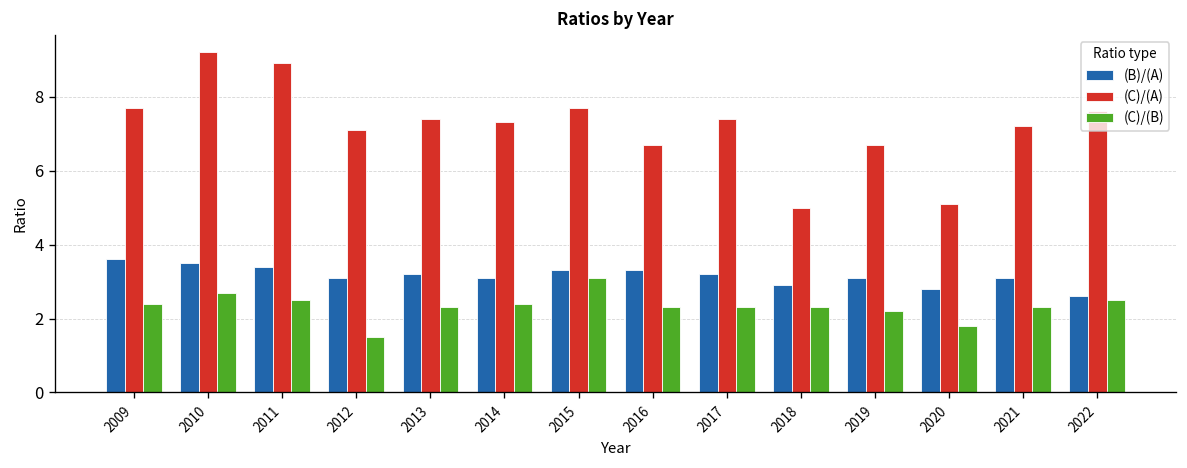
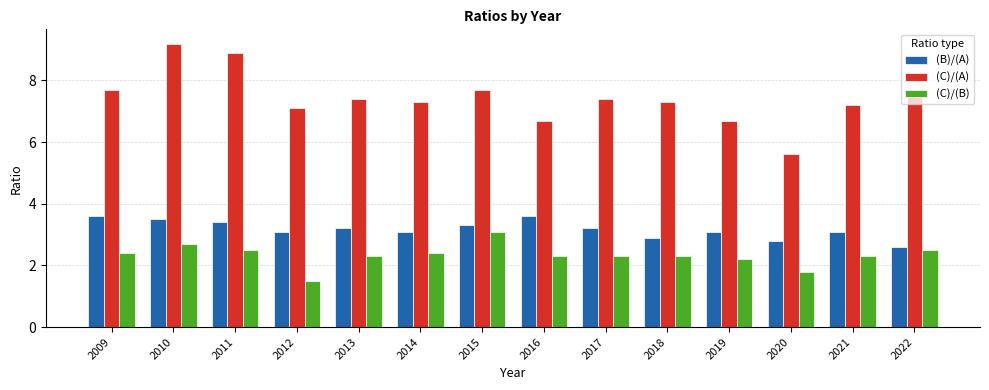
(B)/(A), 2016: 3.3 -> 3.6
(C)/(A), 2018: 5.0 -> 7.3
(C)/(A), 2020: 5.1 -> 5.6
